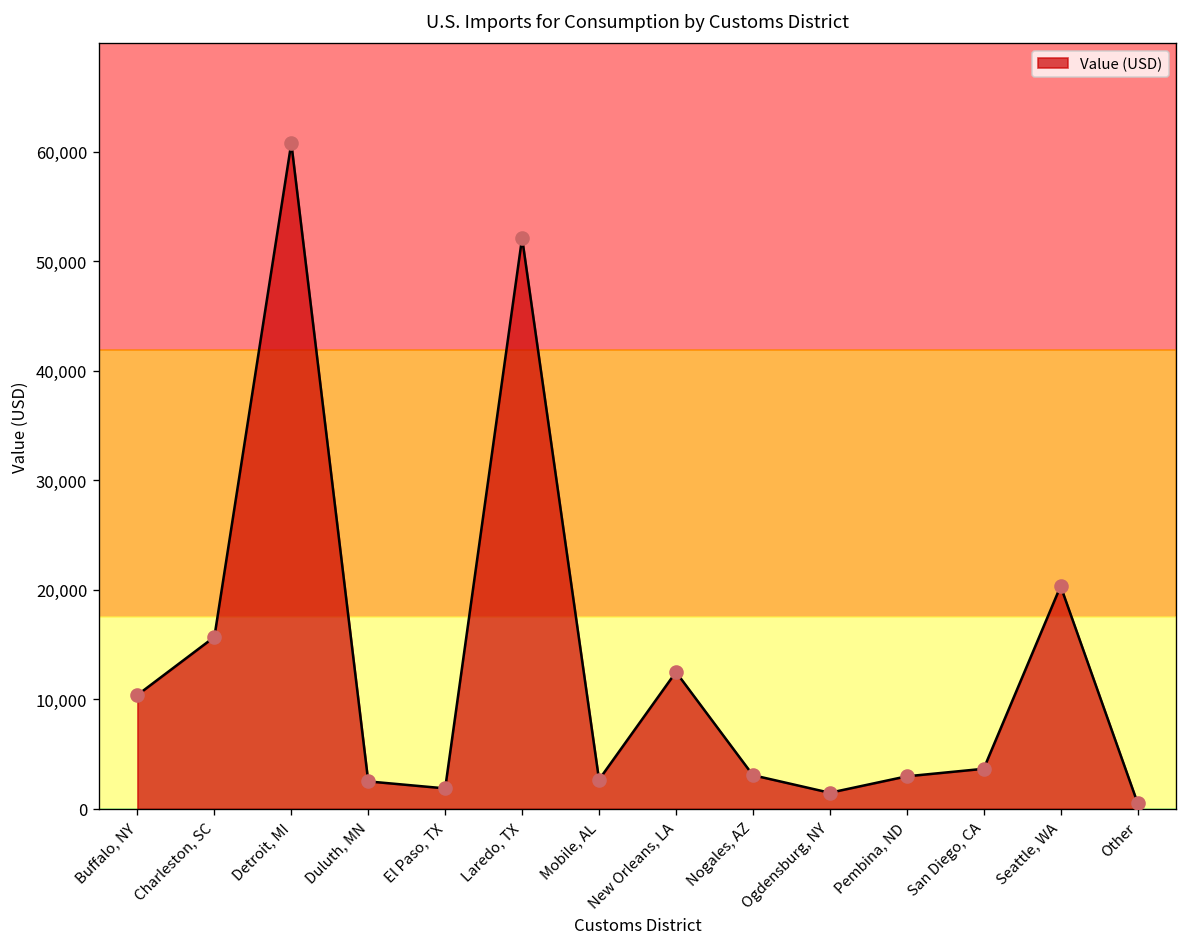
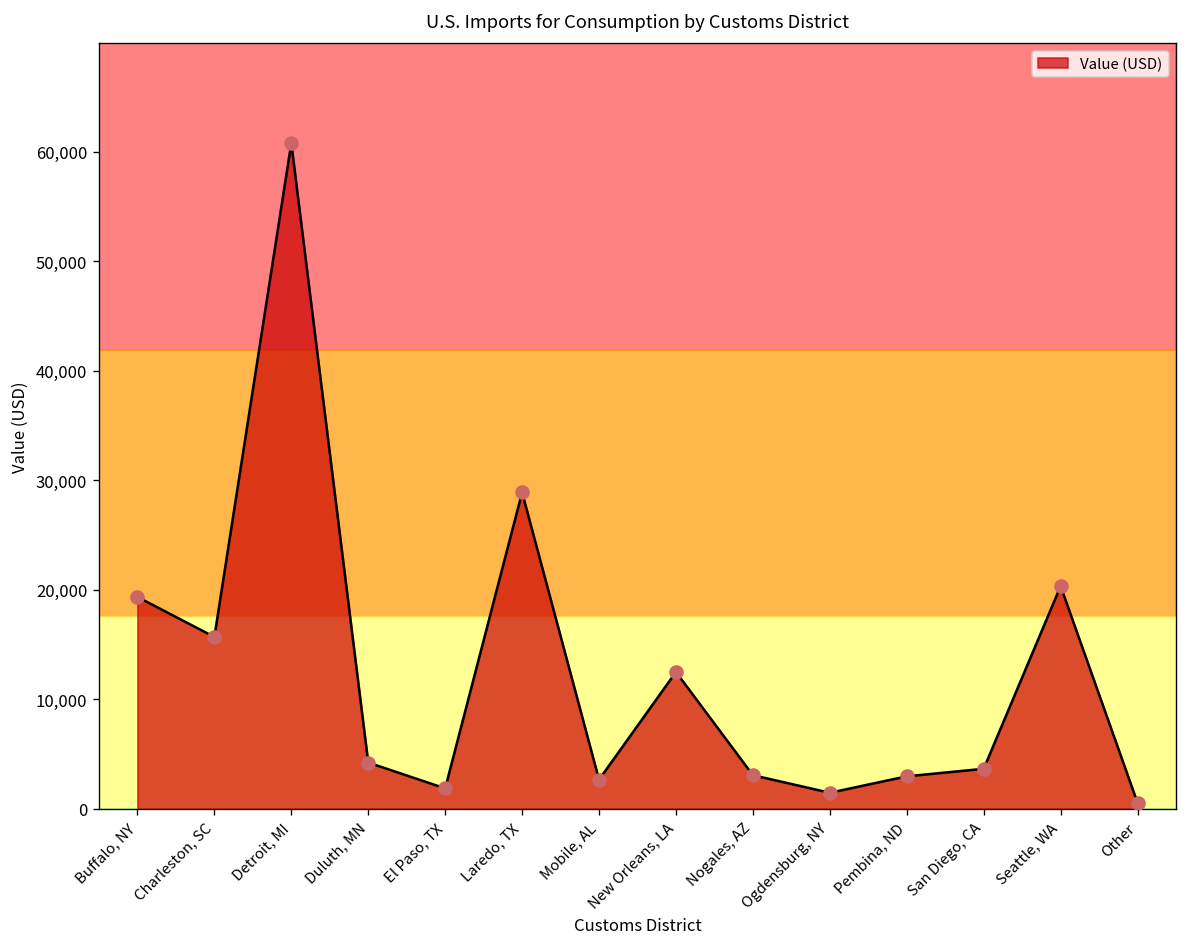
Buffalo, NY: 10,000 -> 19,000
Duluth, MN: 3,000 -> 4,000
Laredo, TX: 52,000 -> 29,000
